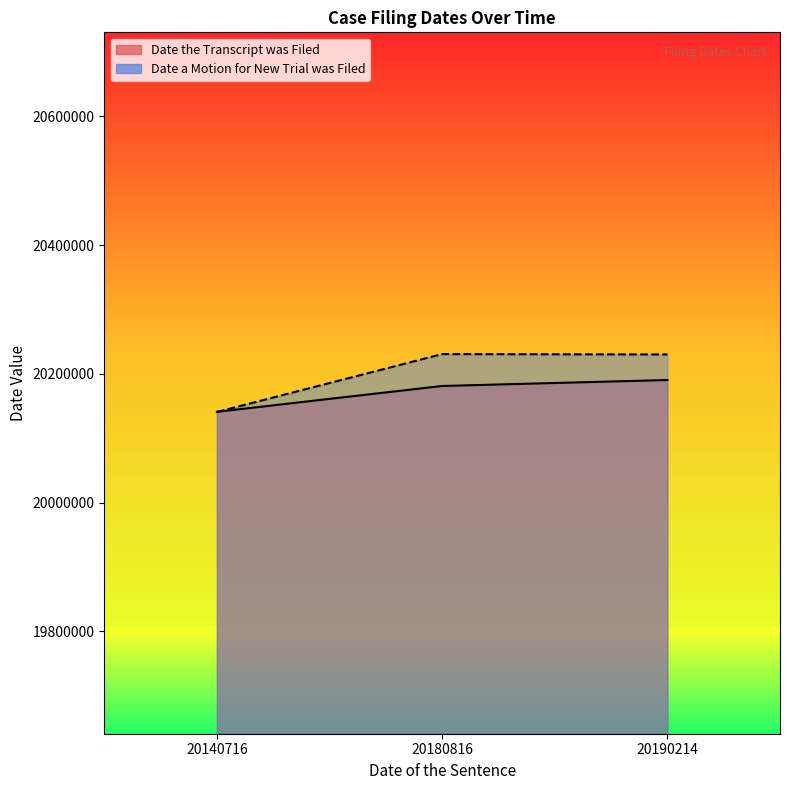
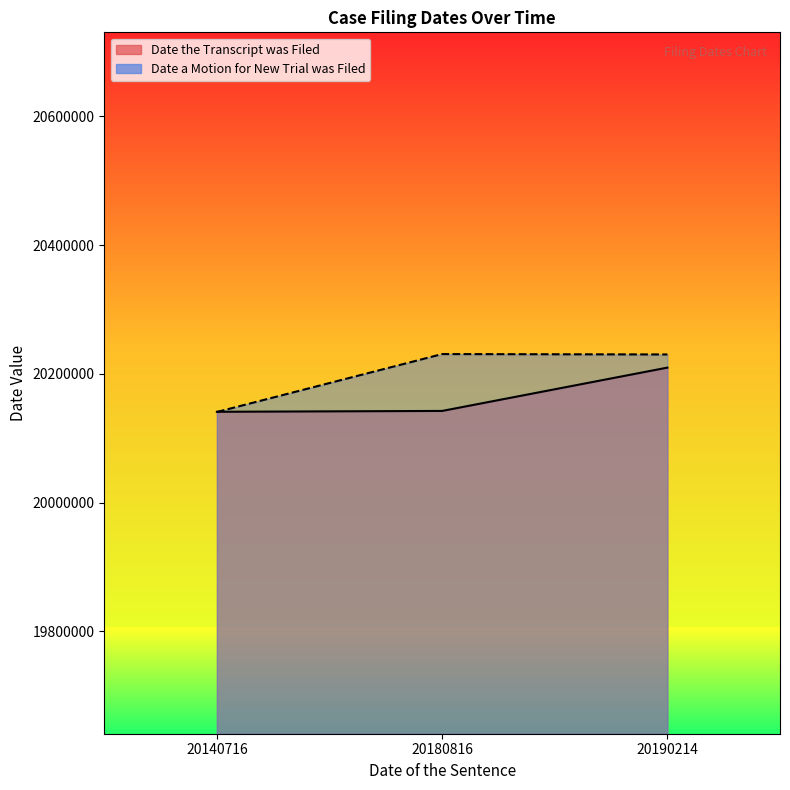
Date the Transcript was Filed, 20180816: 20180000 -> 20140000
Date the Transcript was Filed, 20190214: 20190000 -> 20210000
